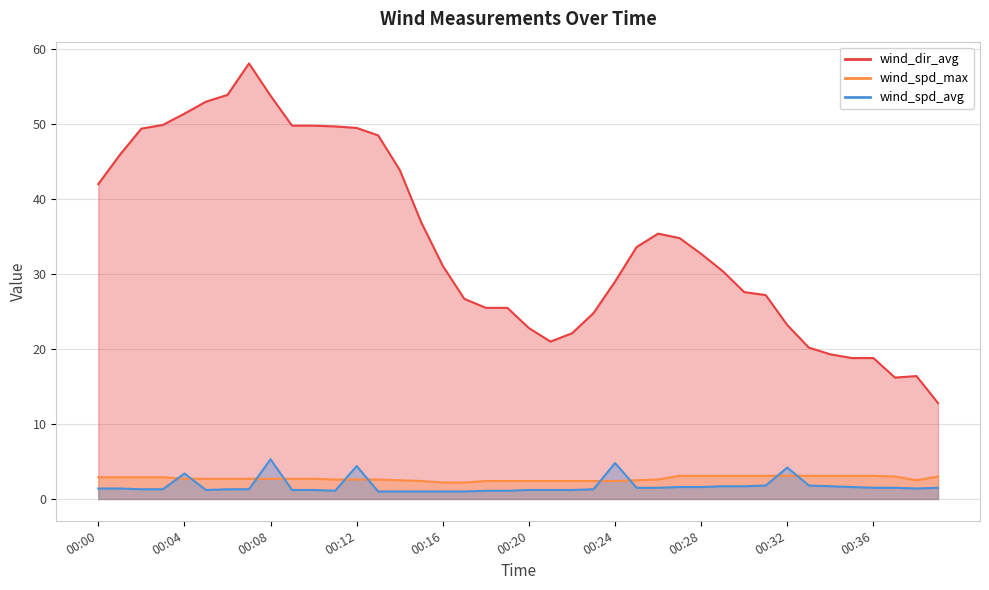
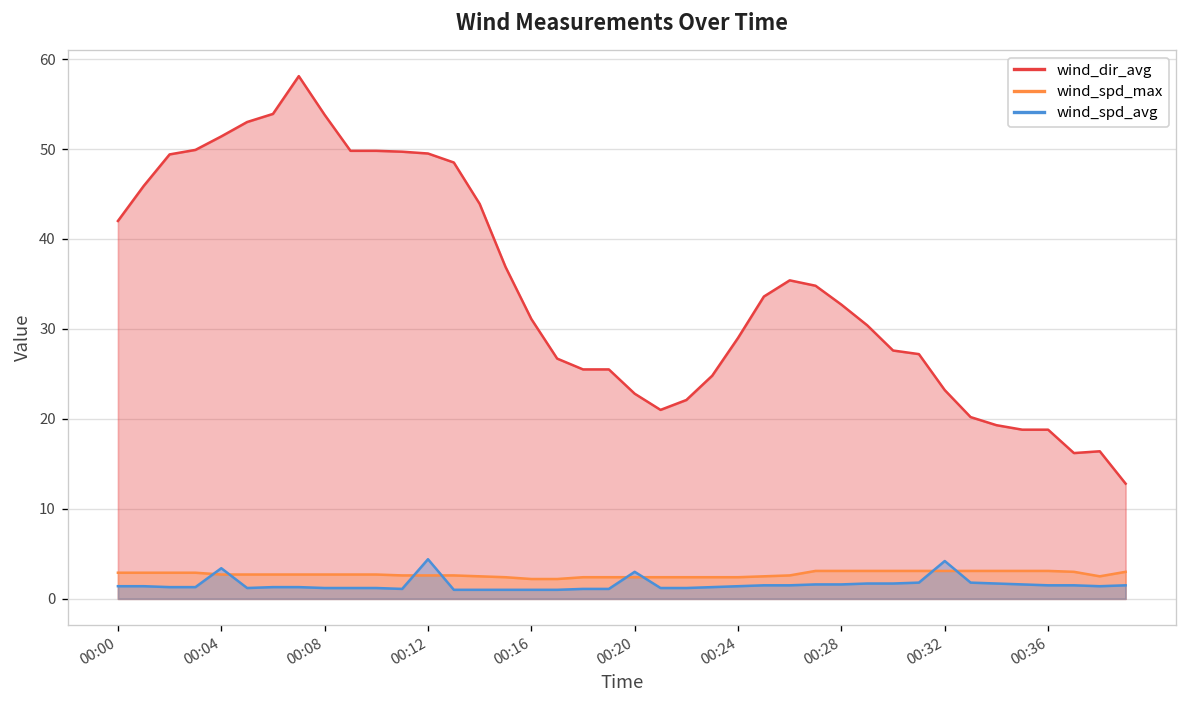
wind_spd_avg, 00:08: 5 -> 1
wind_spd_avg, 00:20: 1 -> 3
wind_spd_avg, 00:24: 5 -> 1
